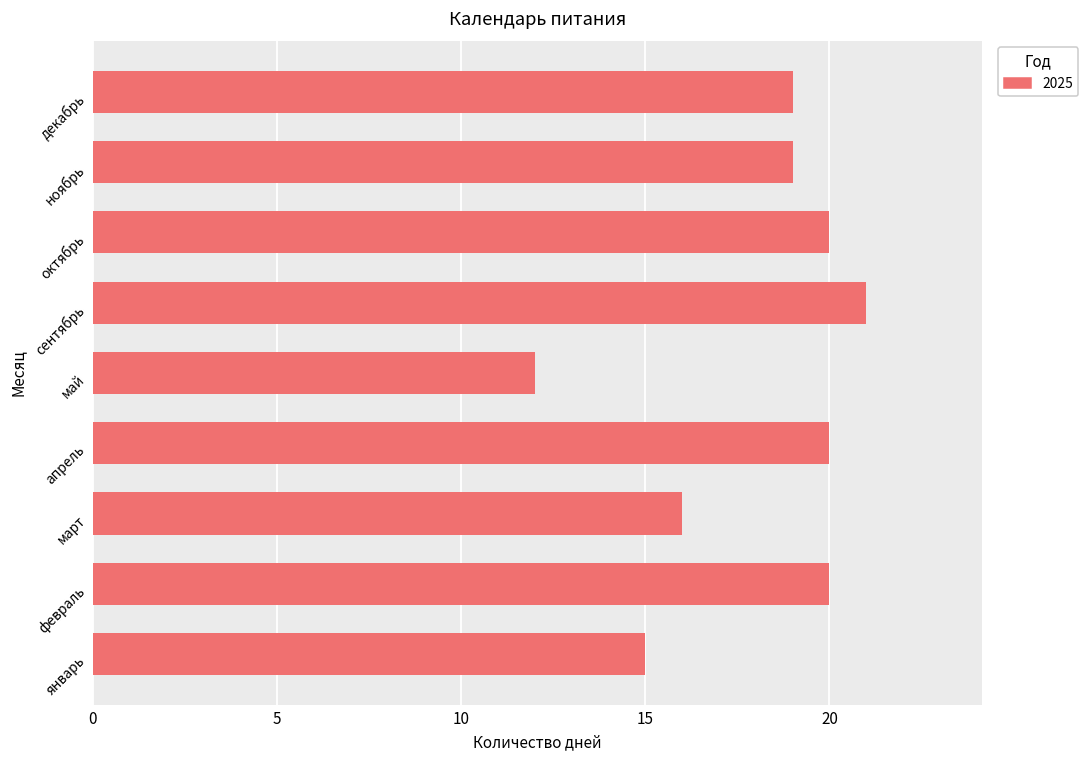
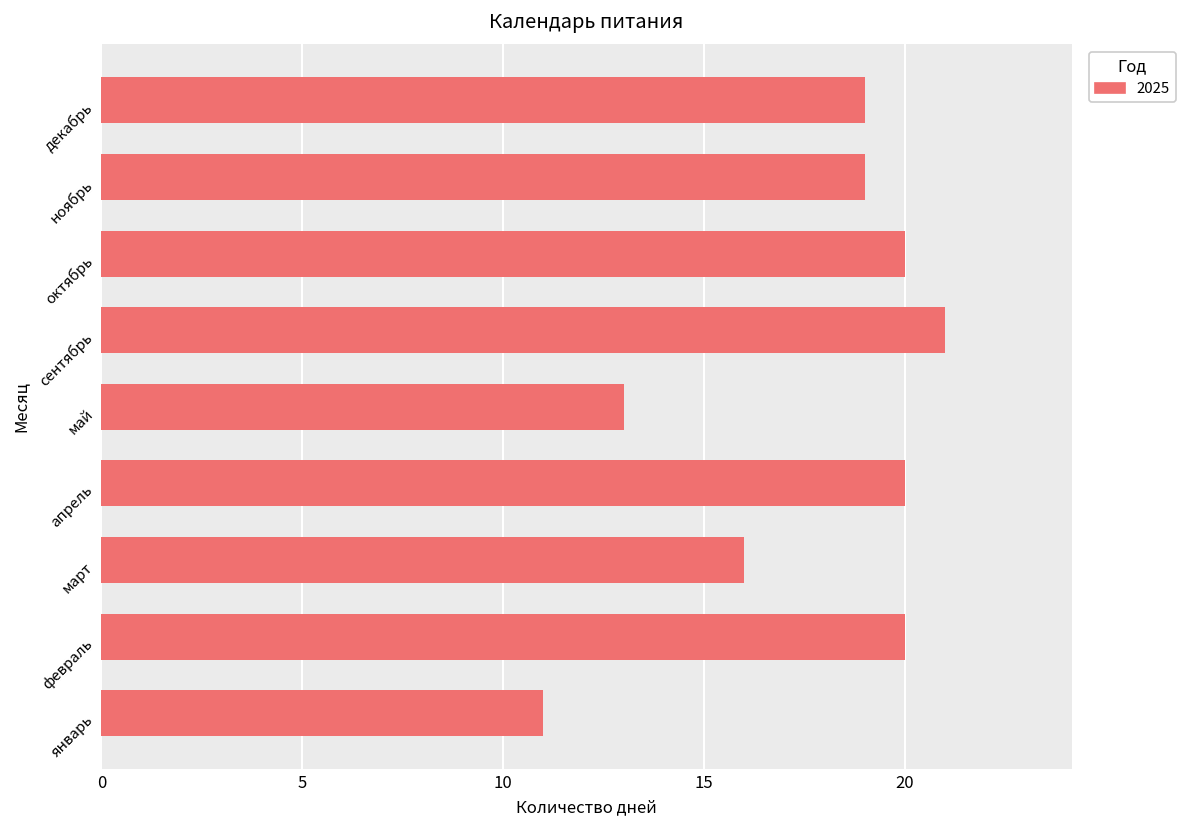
май: 12 -> 13
январь: 15 -> 11
